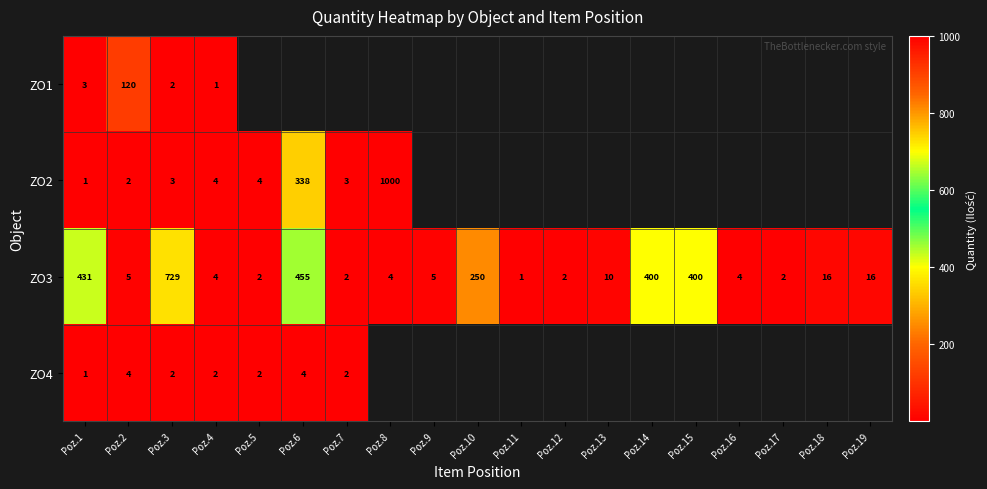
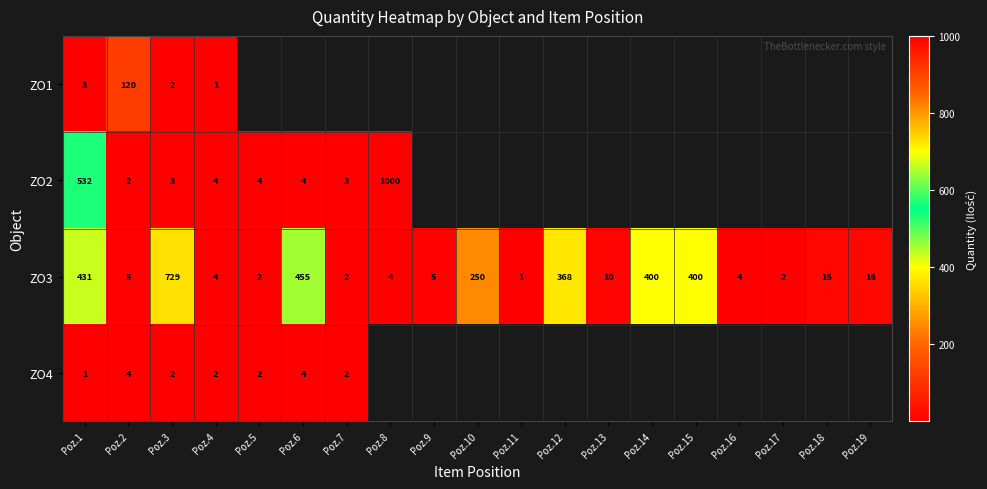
ZO2, Poz.1: 1 -> 532
ZO2, Poz.6: 338 -> 4
ZO3, Poz.12: 2 -> 368
